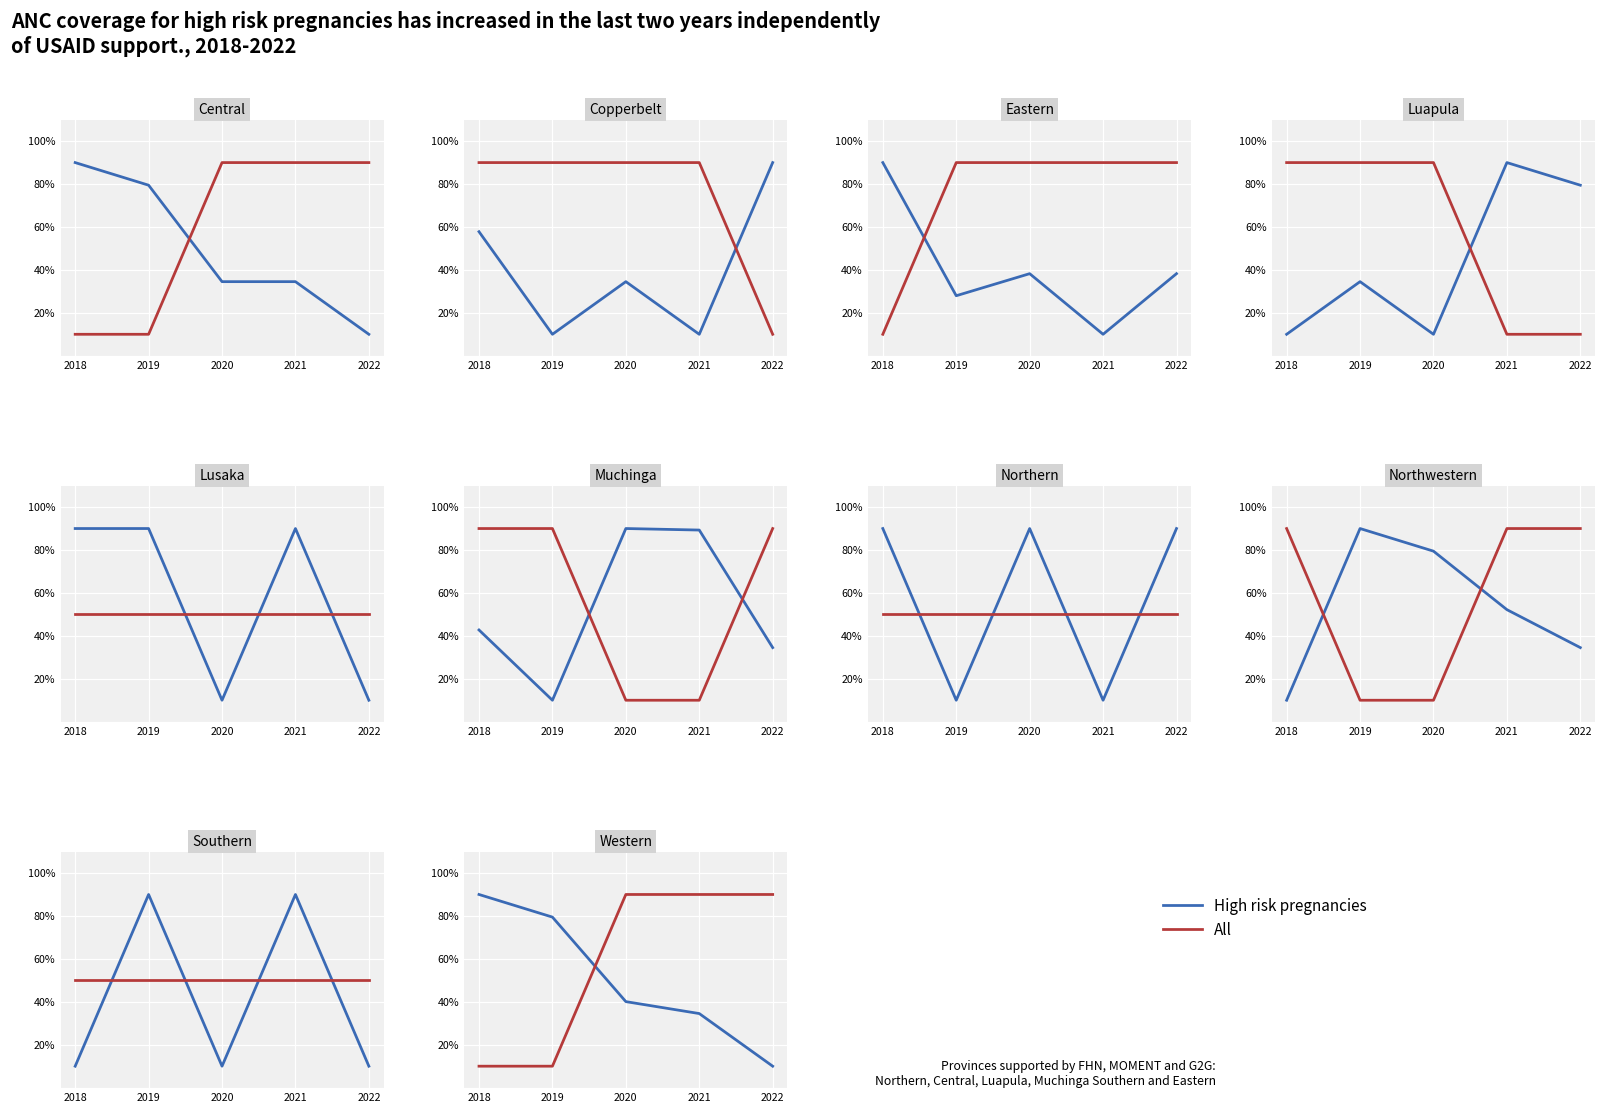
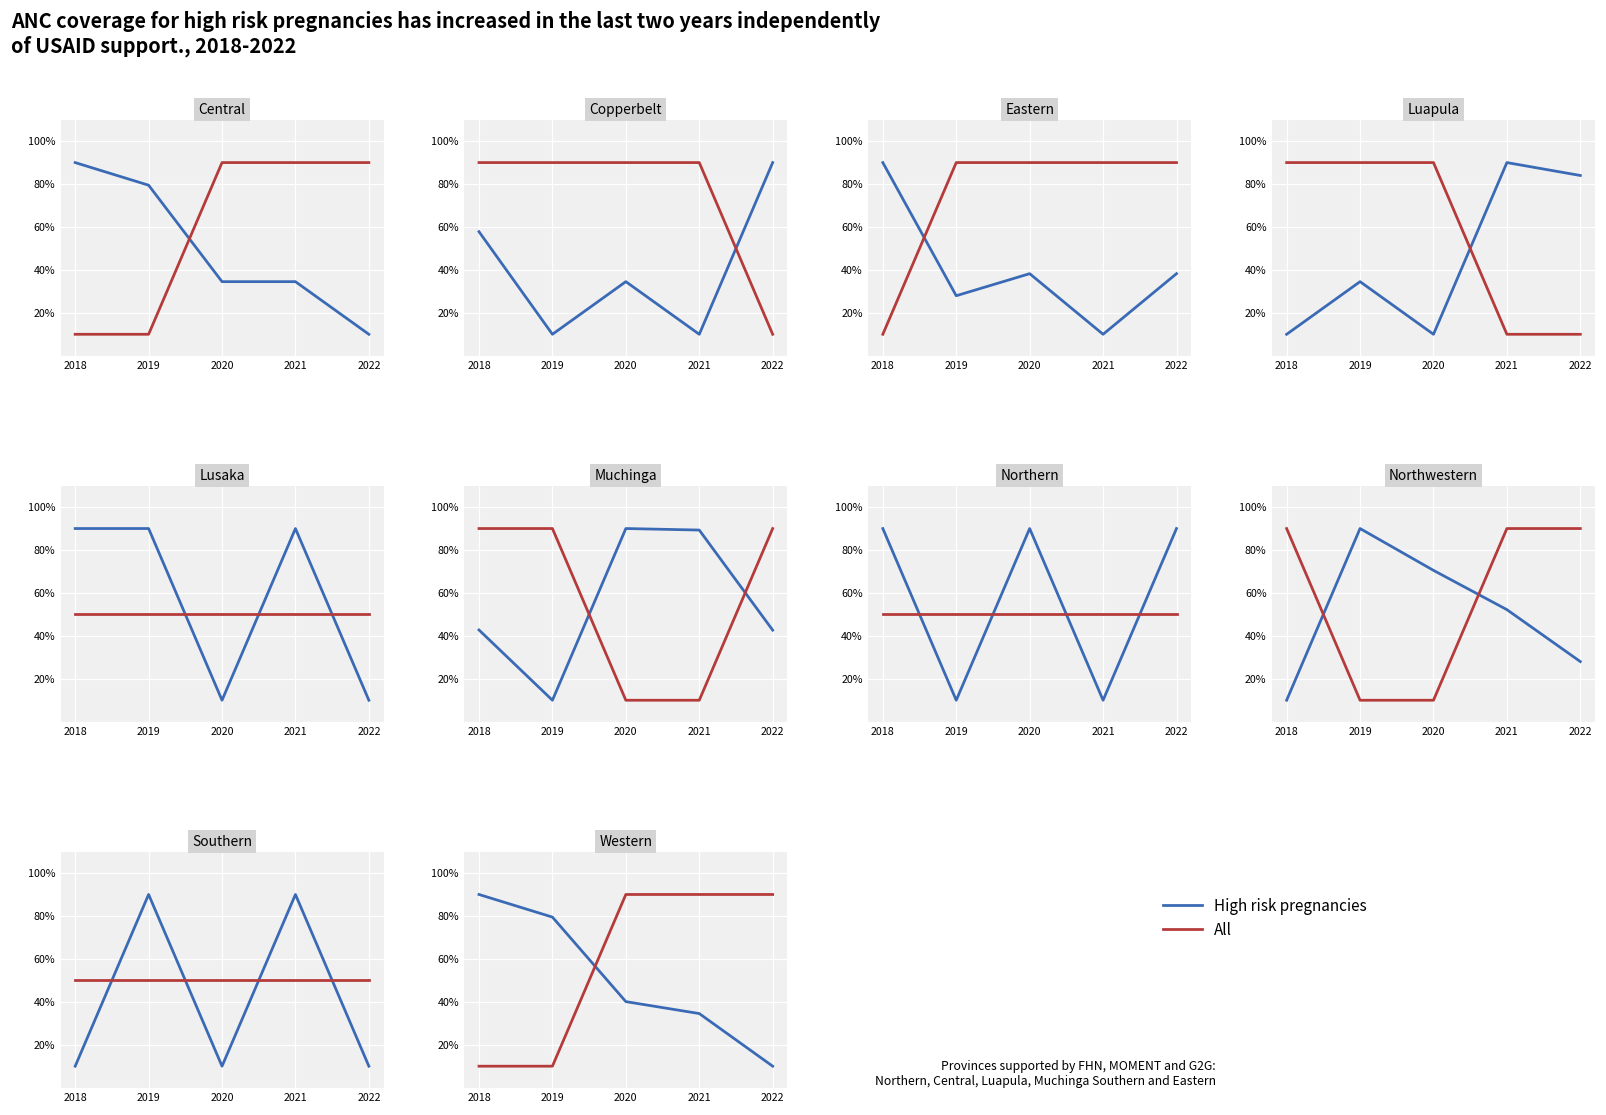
Luapula, High risk pregnancies, 2022: 79% -> 84%
Muchinga, High risk pregnancies, 2022: 35% -> 43%
Northwestern, High risk pregnancies, 2020: 79% -> 71%
Northwestern, High risk pregnancies, 2022: 35% -> 28%
